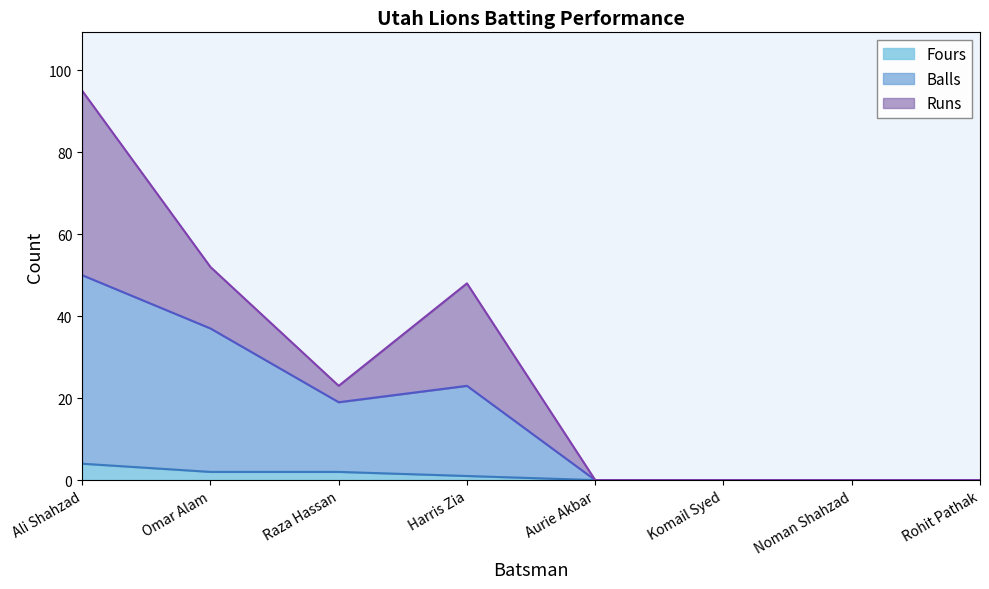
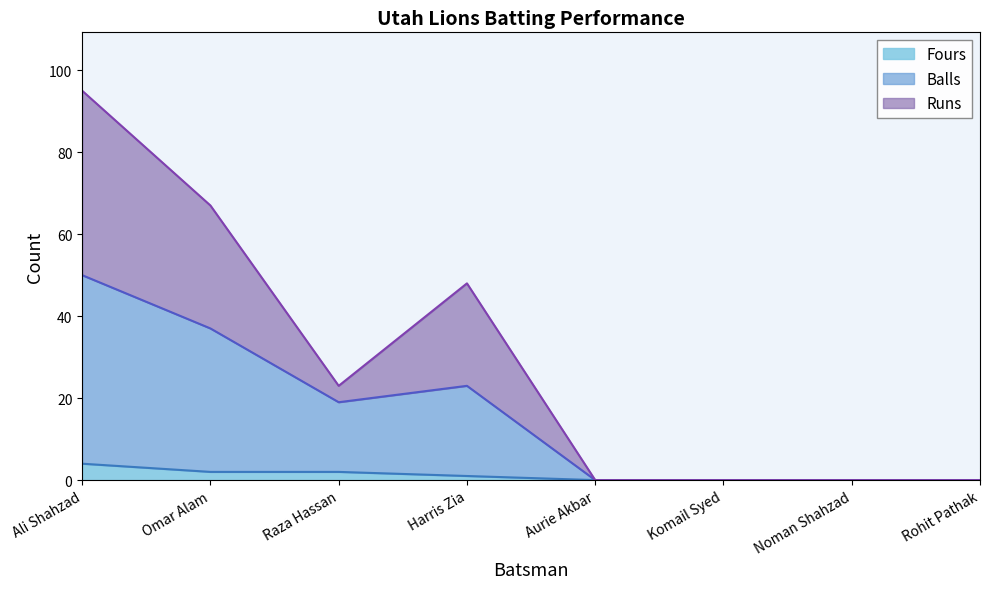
Runs, Omar Alam: 15 -> 30
